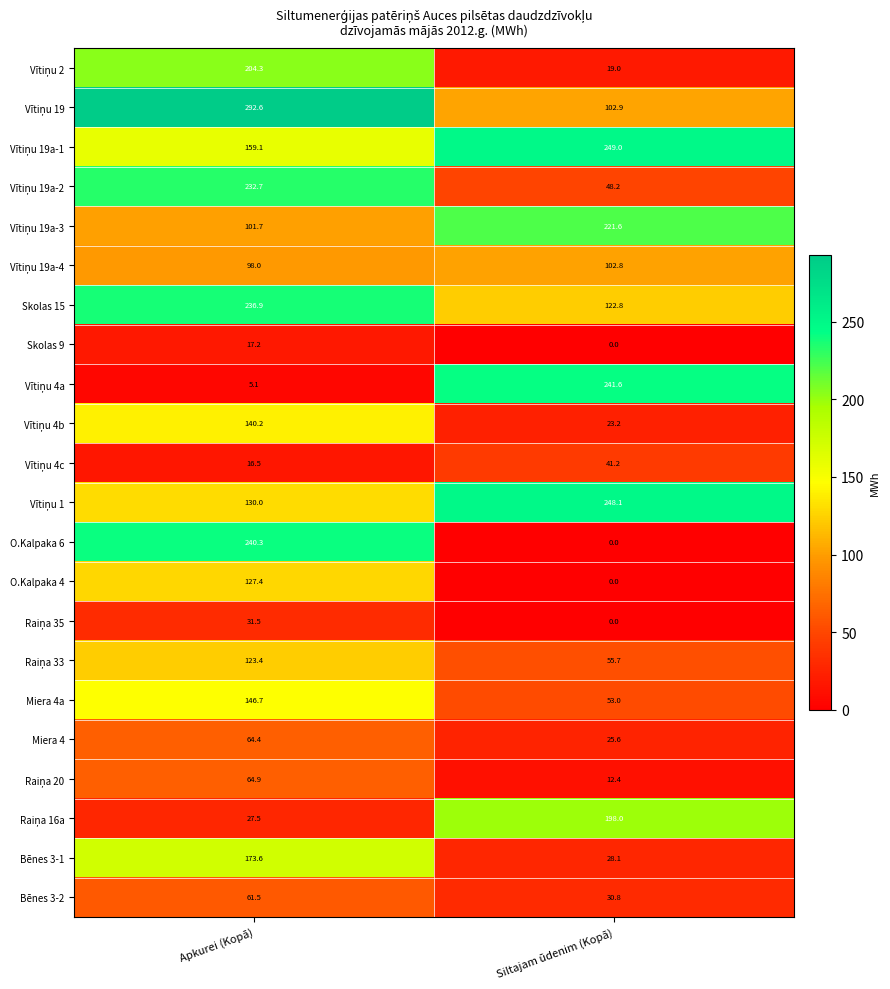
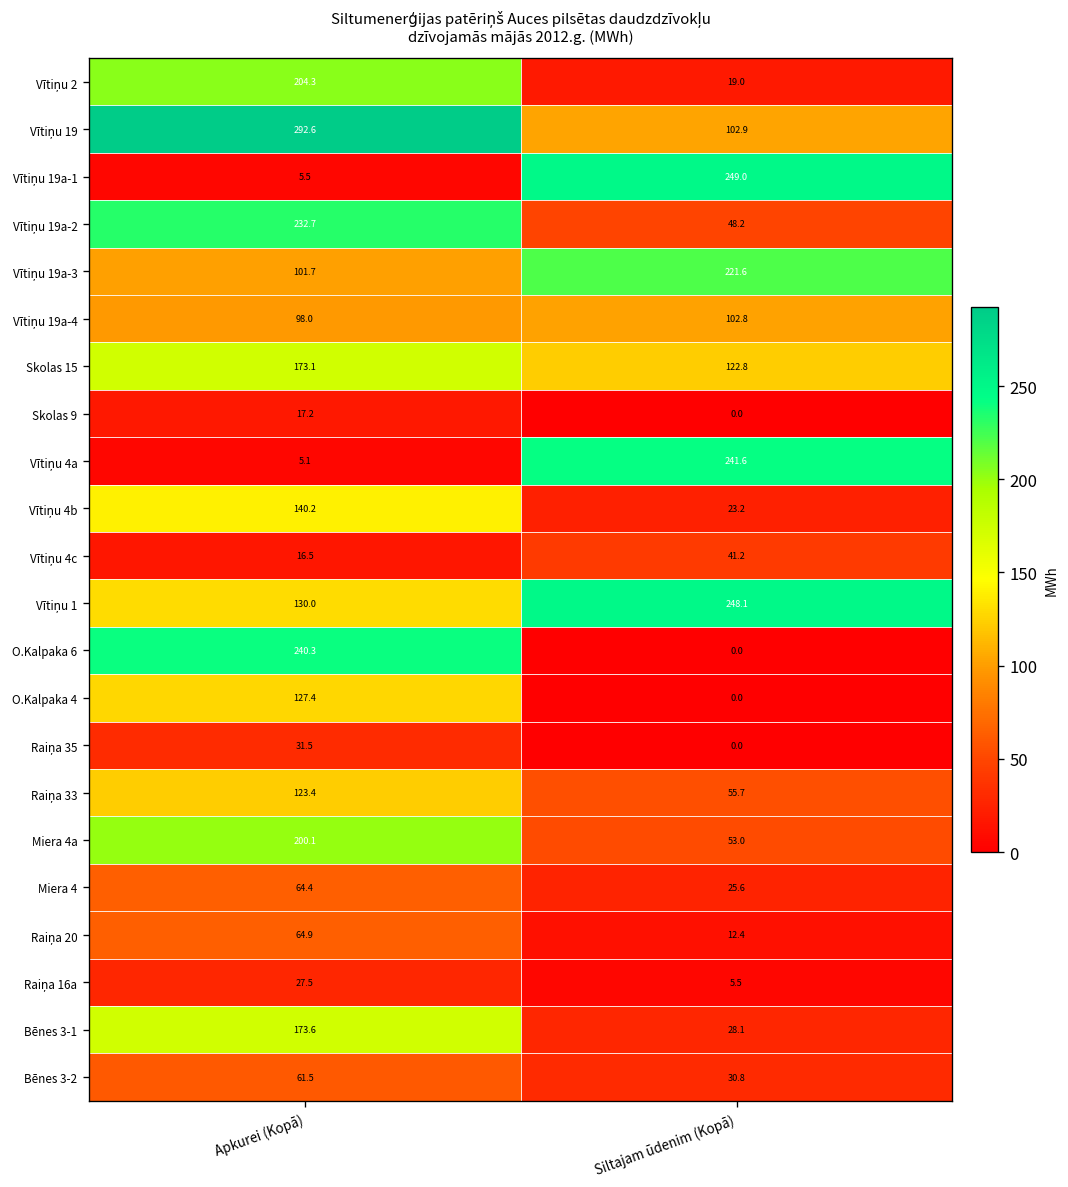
Vītiņu 19a-1, Apkurei (Kopā): 159.1 -> 5.5
Skolas 15, Apkurei (Kopā): 236.9 -> 173.1
Miera 4a, Apkurei (Kopā): 146.7 -> 200.1
Raiņa 16a, Siltajam ūdenim (Kopā): 198.0 -> 5.5
